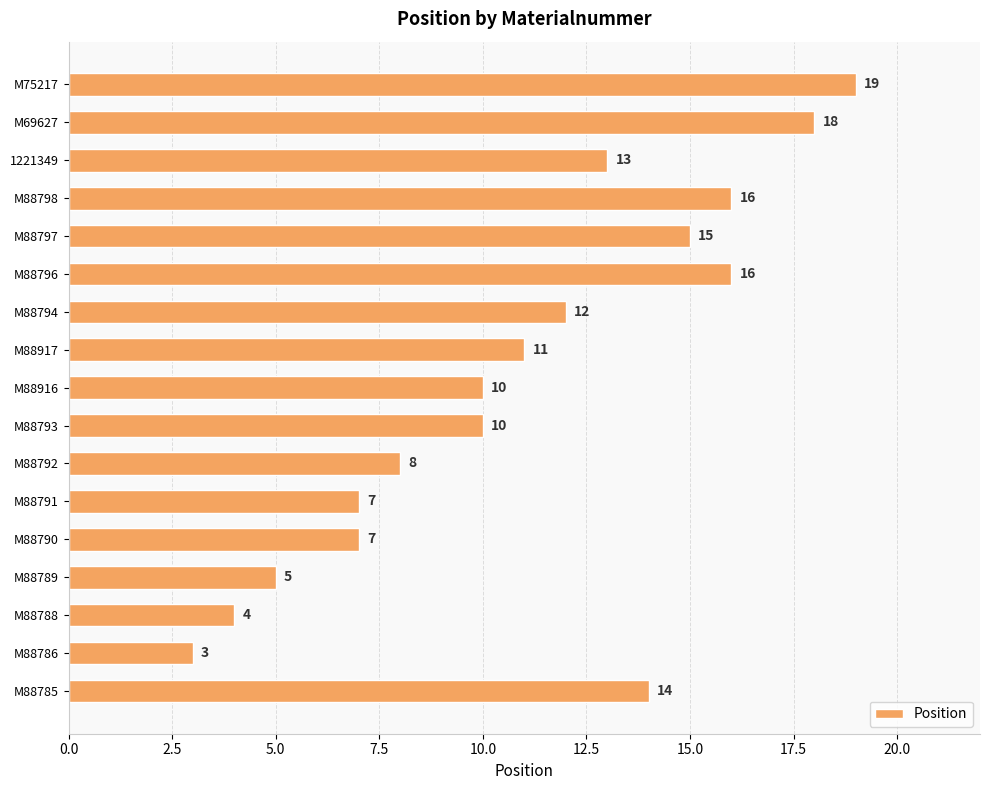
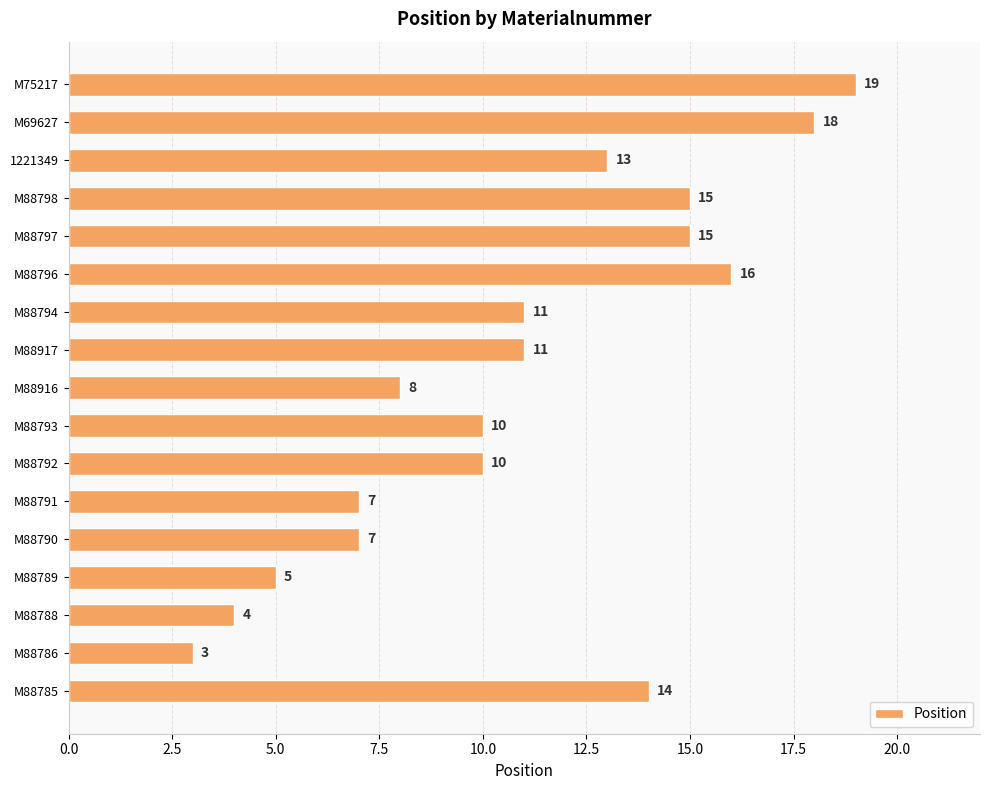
M88798: 16 -> 15
M88794: 12 -> 11
M88916: 10 -> 8
M88792: 8 -> 10
